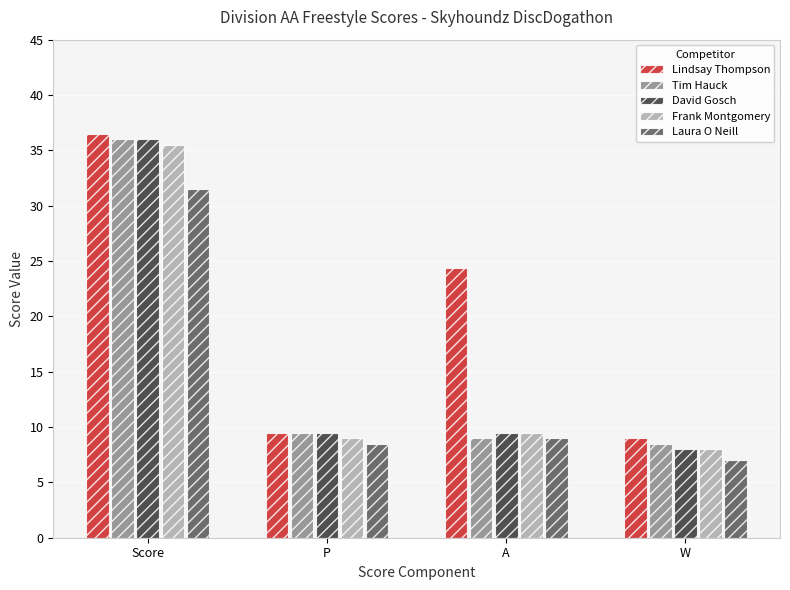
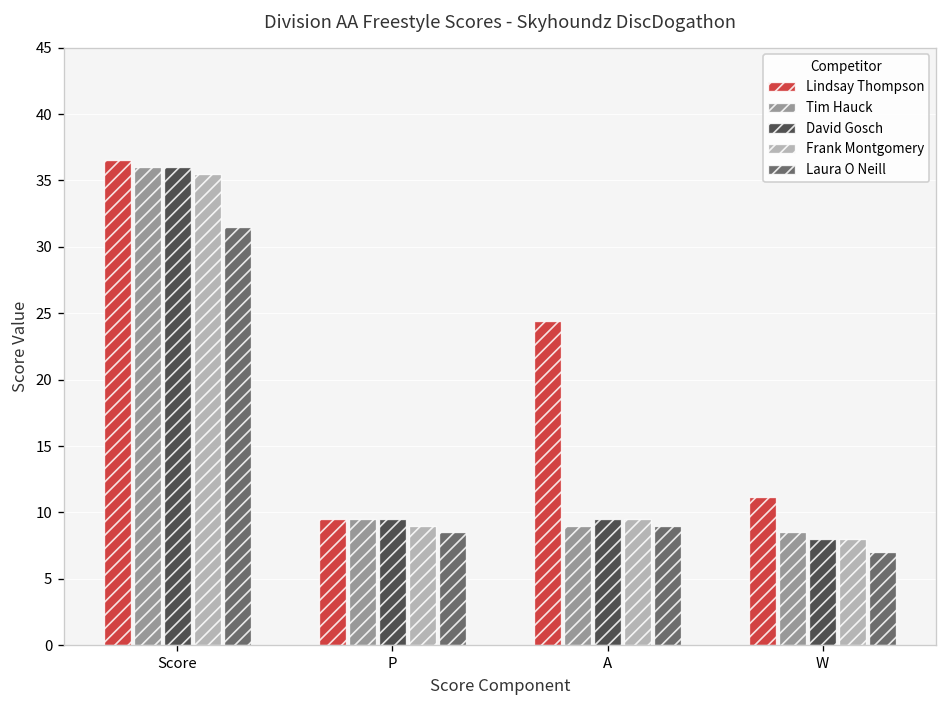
Lindsay Thompson, W: 9.0 -> 11.2
